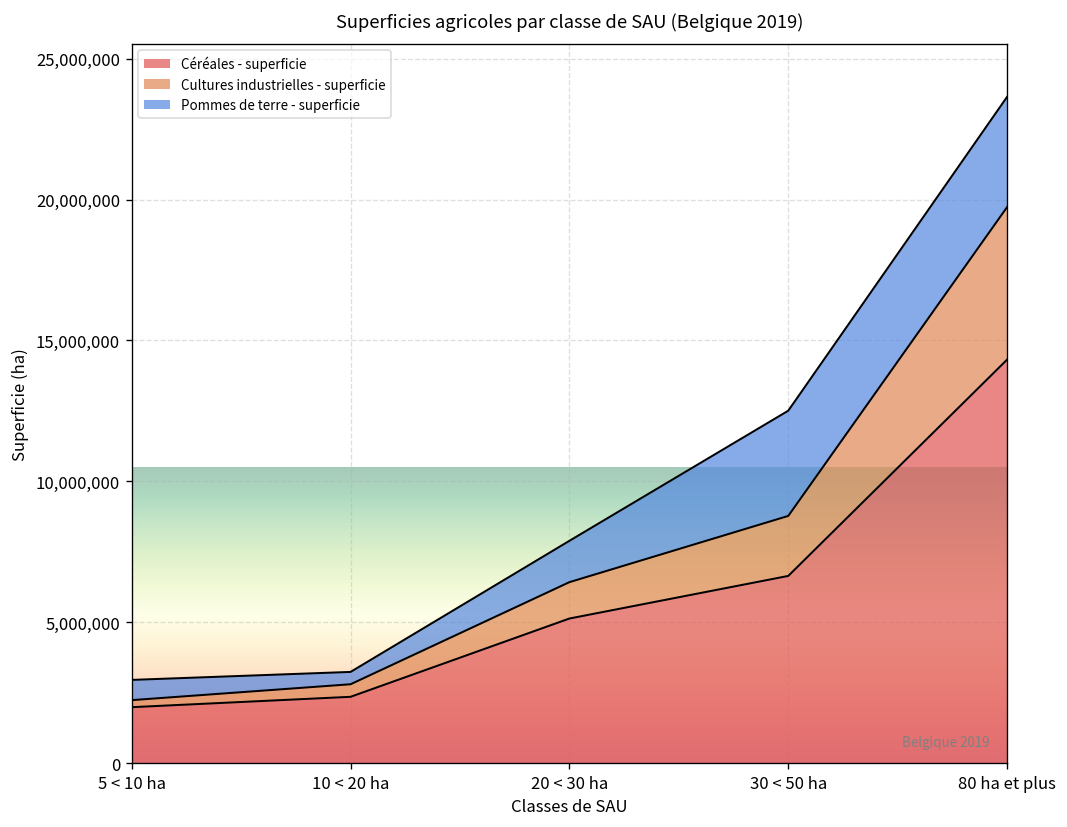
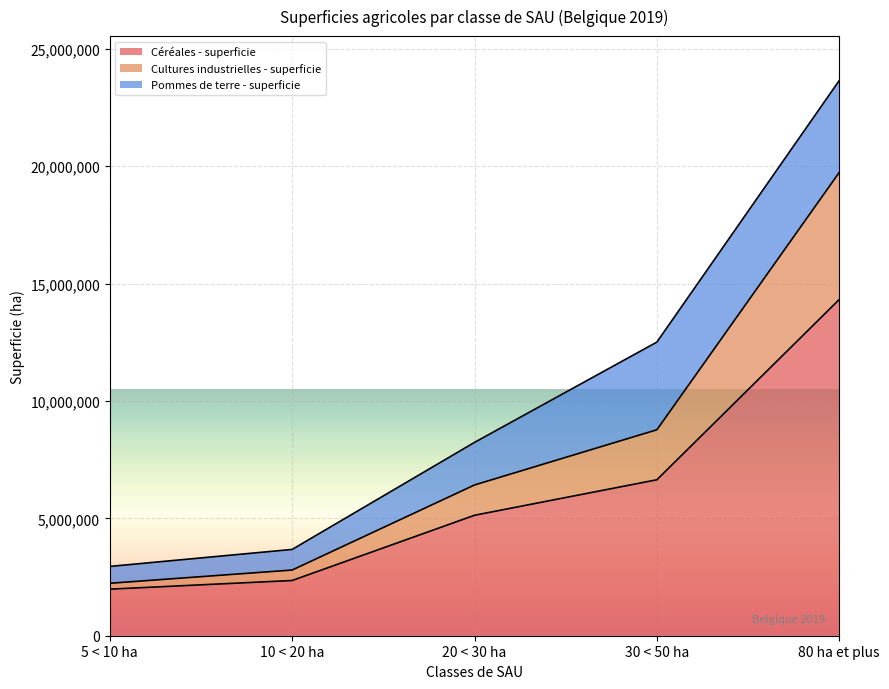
Pommes de terre - superficie, 10 < 20 ha: 400,000 -> 900,000
Pommes de terre - superficie, 20 < 30 ha: 1,500,000 -> 1,800,000
